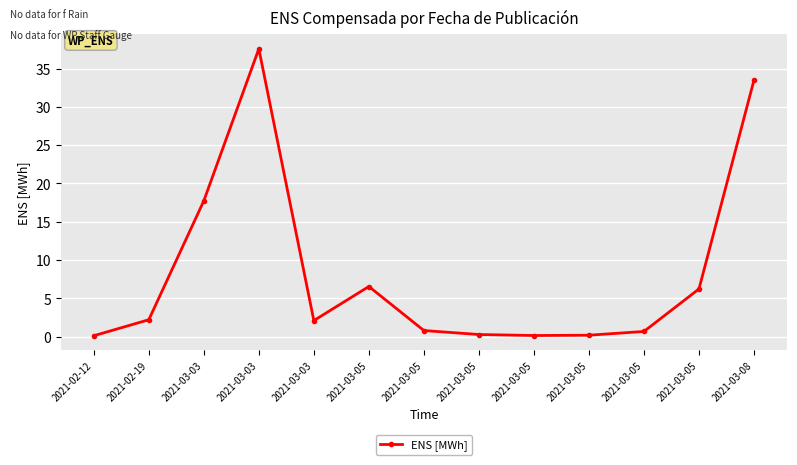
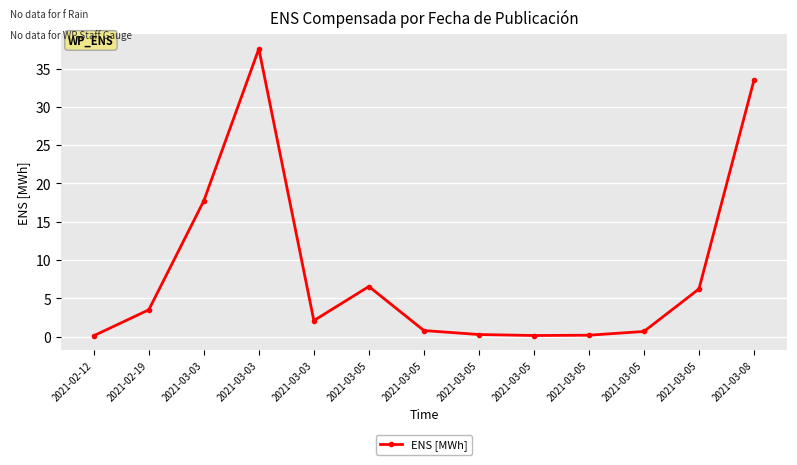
2021-02-19: 2 -> 4
